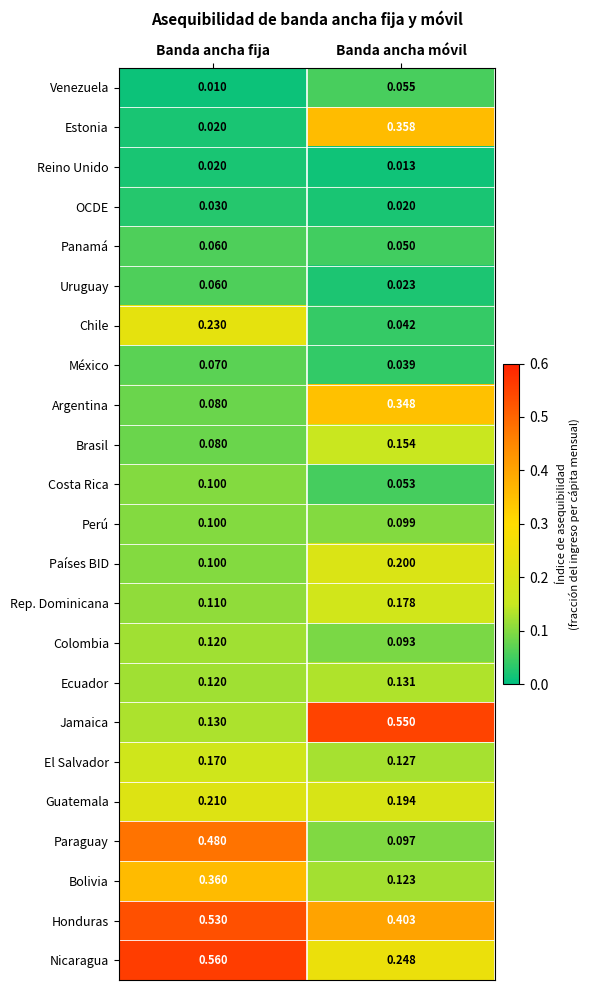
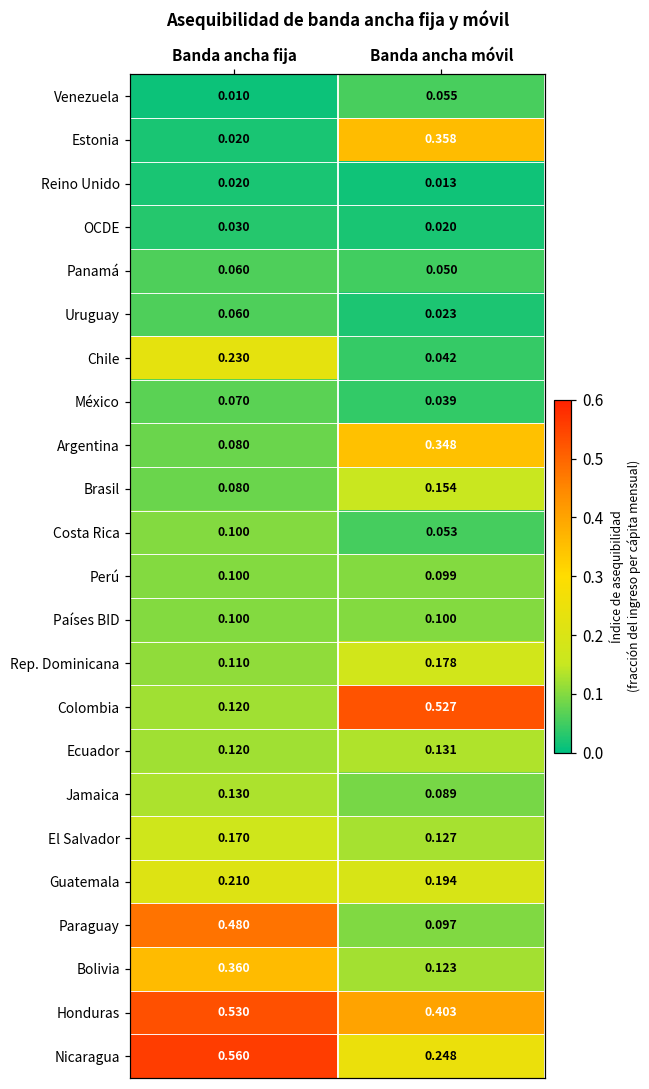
Países BID, Banda ancha móvil: 0.200 -> 0.100
Colombia, Banda ancha móvil: 0.093 -> 0.527
Jamaica, Banda ancha móvil: 0.550 -> 0.089
